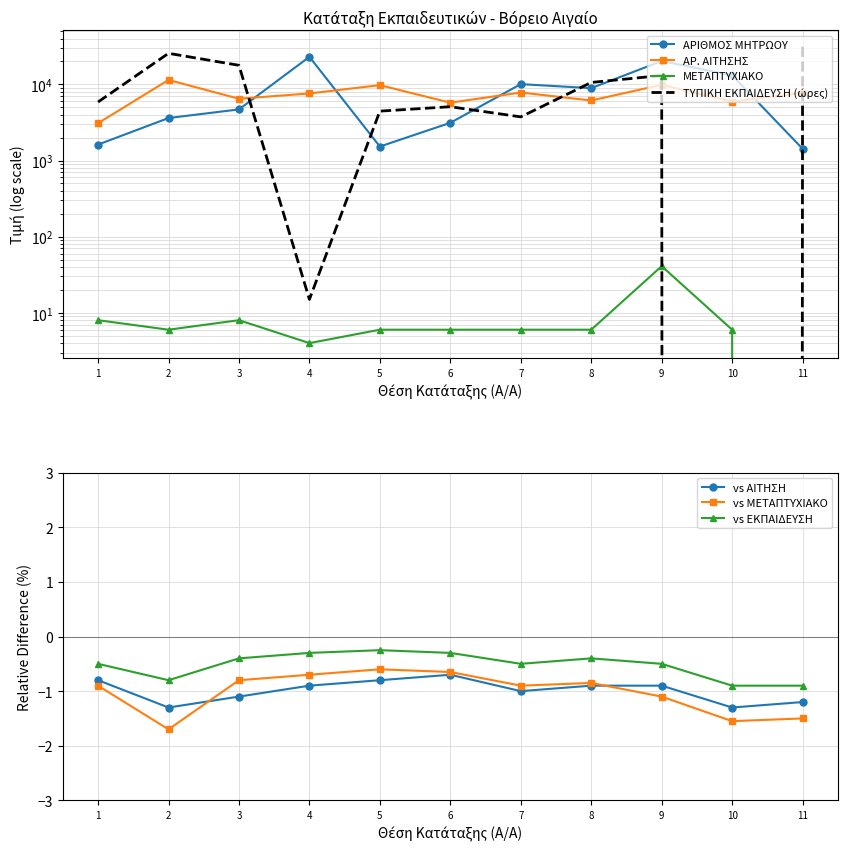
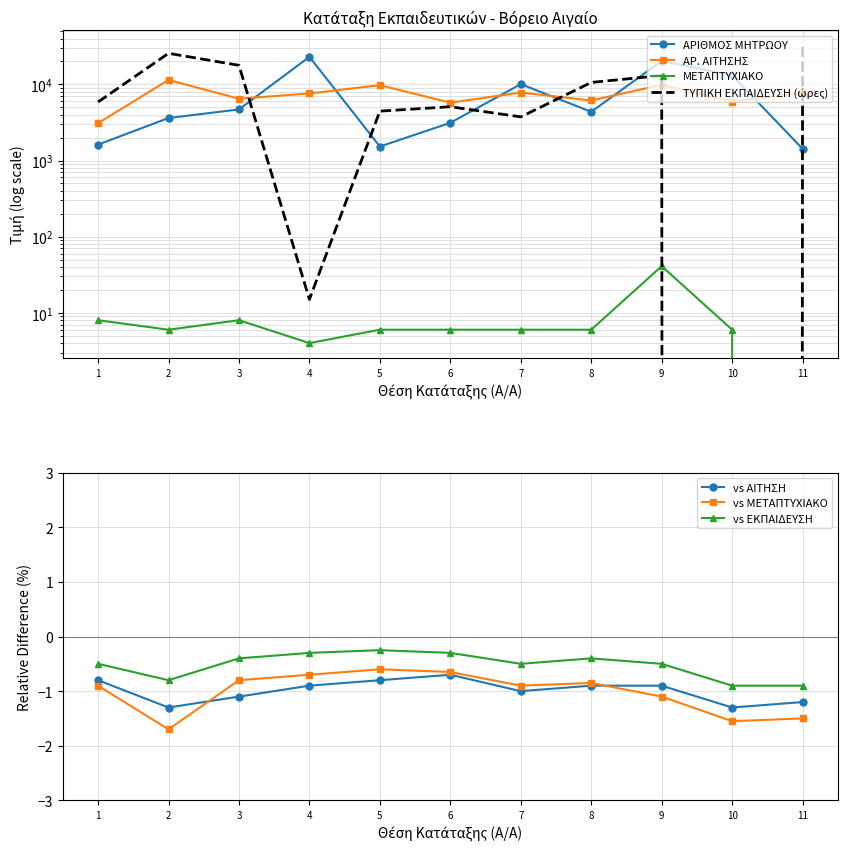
Κατάταξη Εκπαιδευτικών - Βόρειο Αιγαίο, ΑΡΙΘΜΟΣ ΜΗΤΡΩΟΥ, 8: 9000 -> 4000
